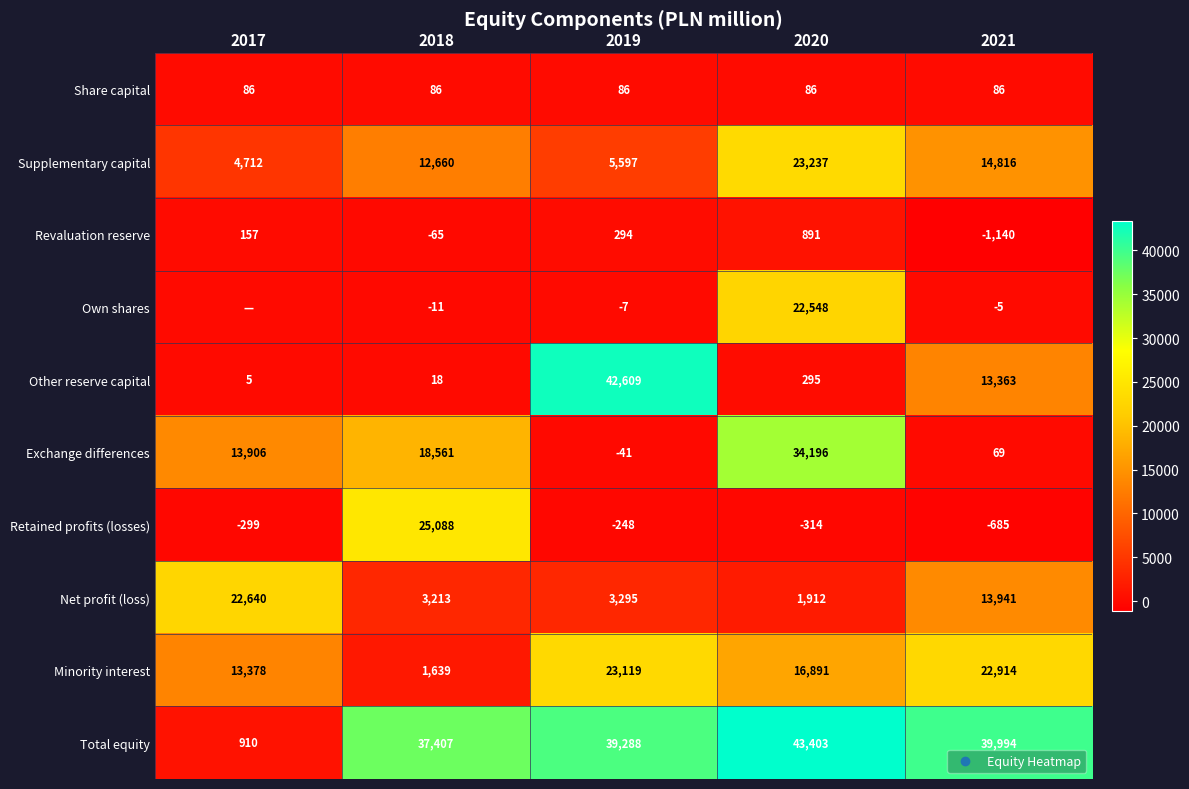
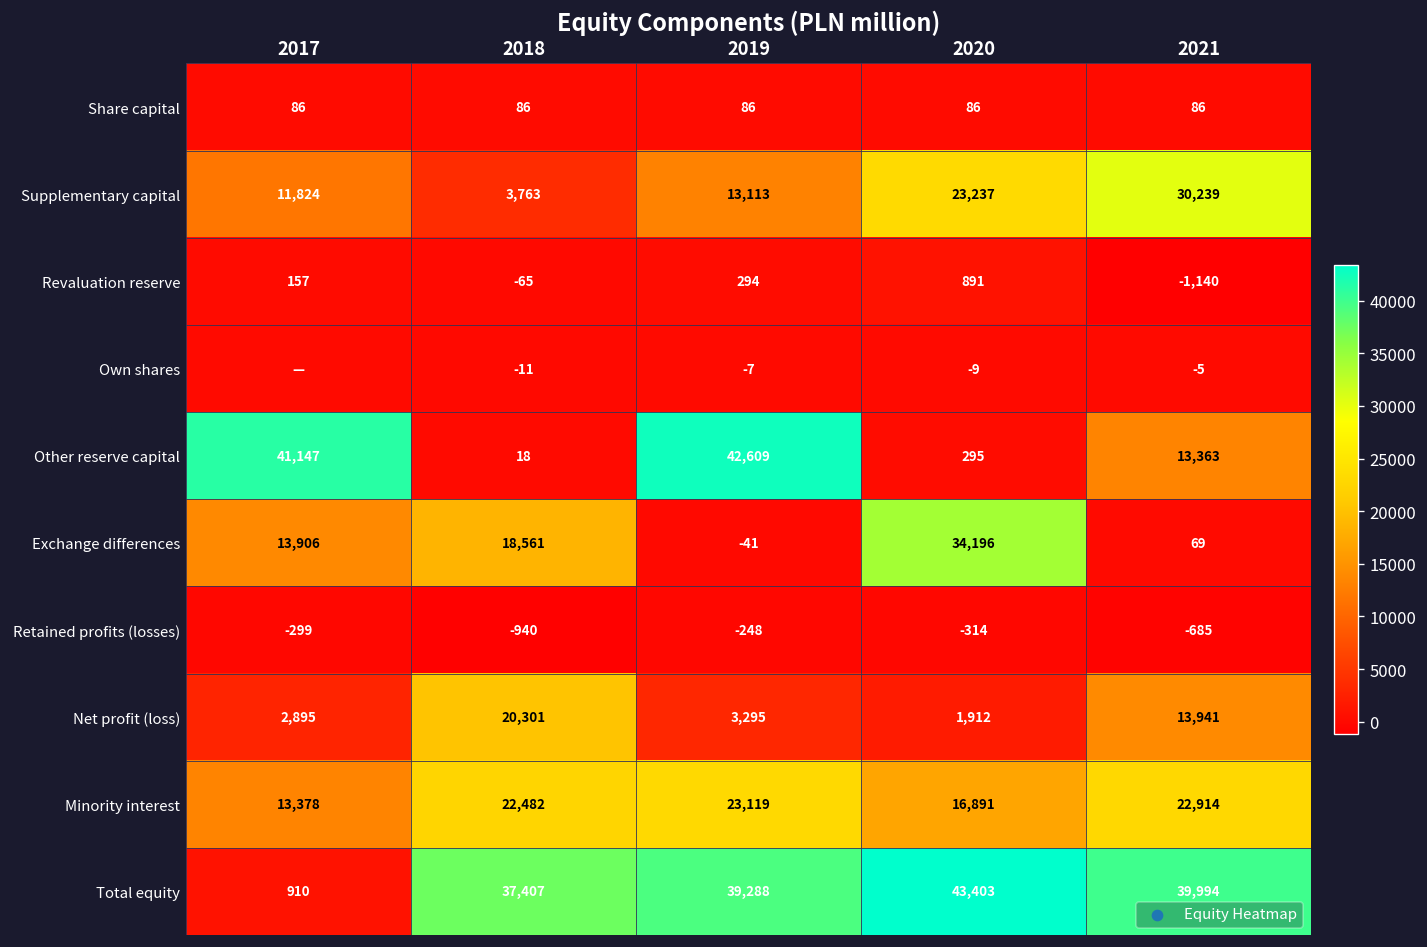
Supplementary capital, 2017: 4,712 -> 11,824
Supplementary capital, 2018: 12,660 -> 3,763
Supplementary capital, 2019: 5,597 -> 13,113
Supplementary capital, 2021: 14,816 -> 30,239
Own shares, 2020: 22,548 -> -9
Other reserve capital, 2017: 5 -> 41,147
Retained profits (losses), 2018: 25,088 -> -940
Net profit (loss), 2017: 22,640 -> 2,895
Net profit (loss), 2018: 3,213 -> 20,301
Minority interest, 2018: 1,639 -> 22,482
